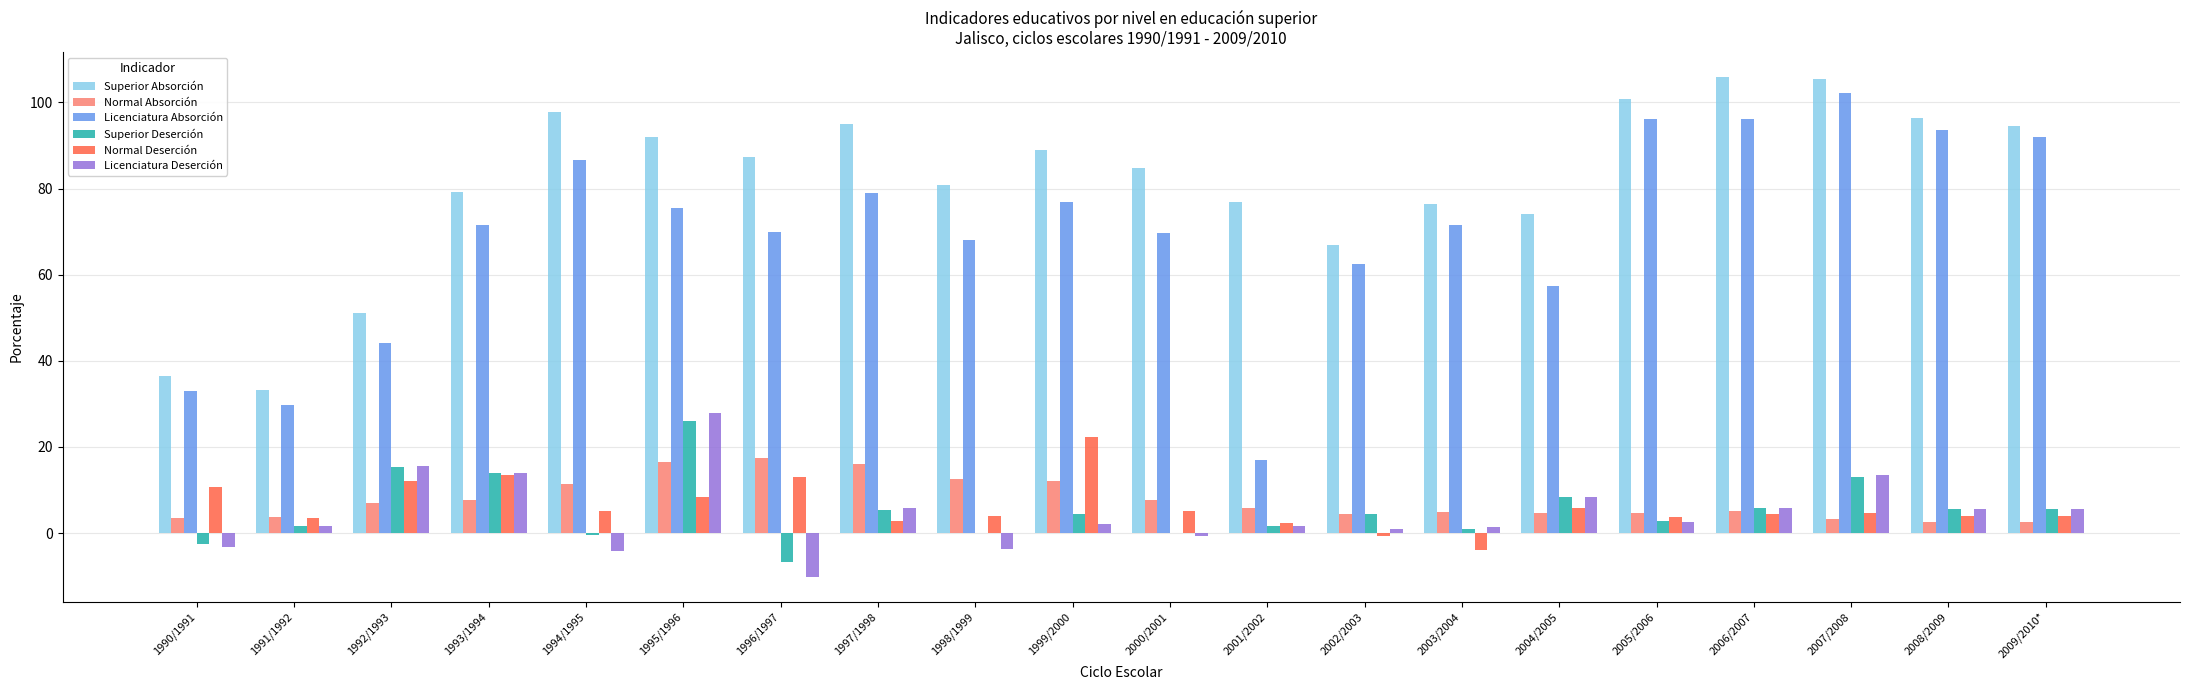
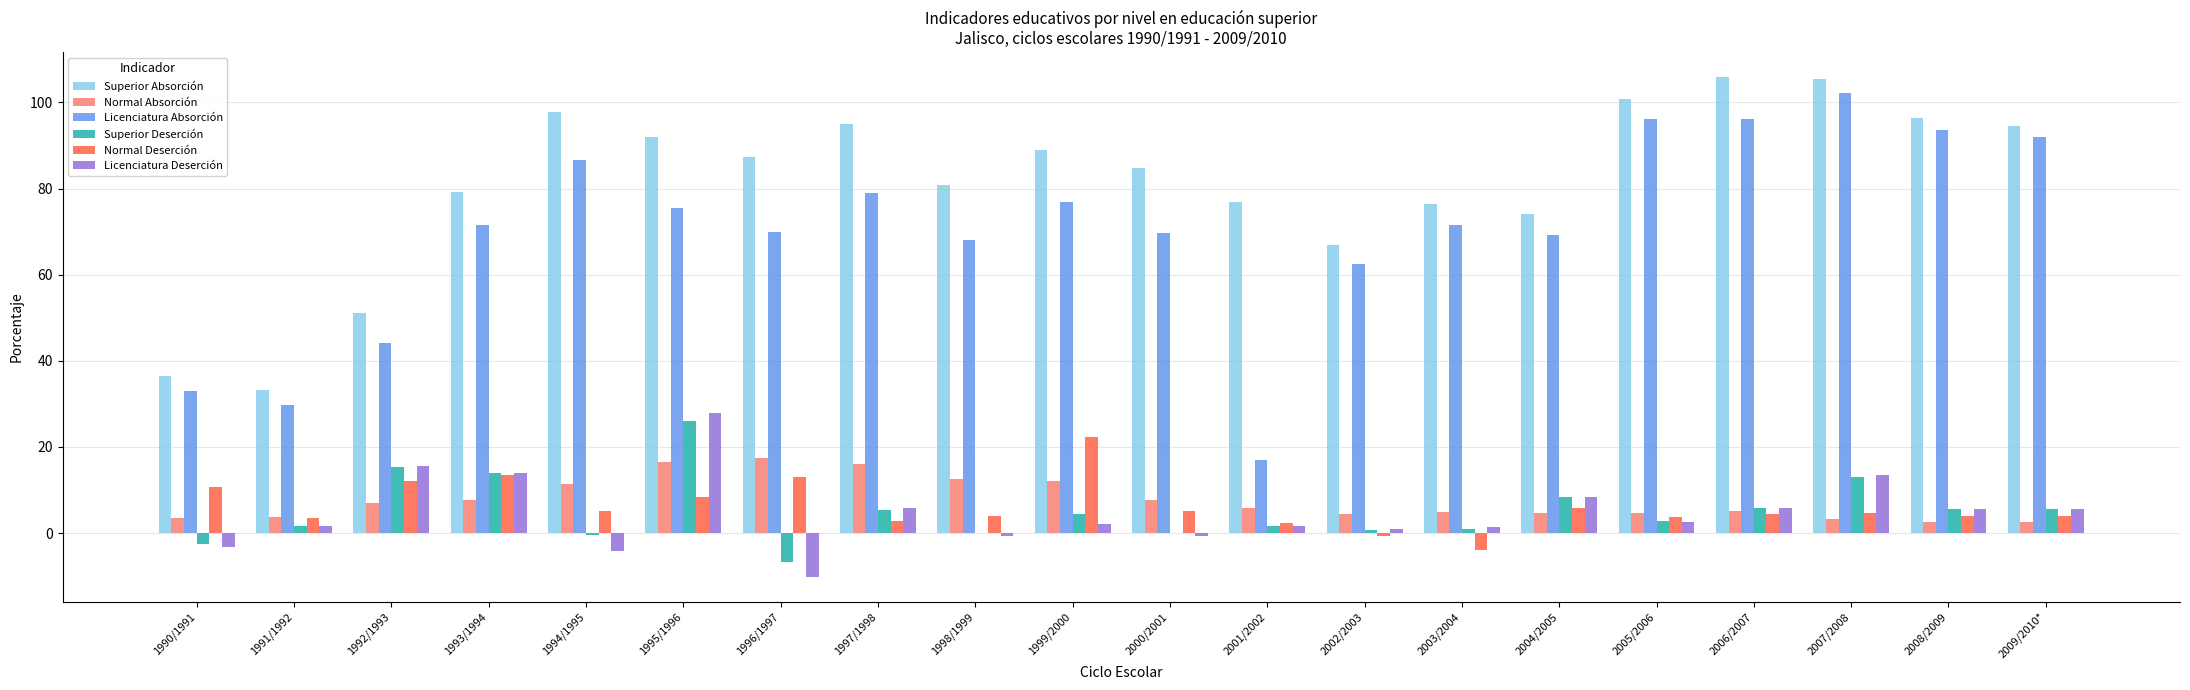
Licenciatura Deserción, 1998/1999: -4 -> -1
Superior Deserción, 2002/2003: 4 -> 1
Licenciatura Absorción, 2004/2005: 57 -> 69
